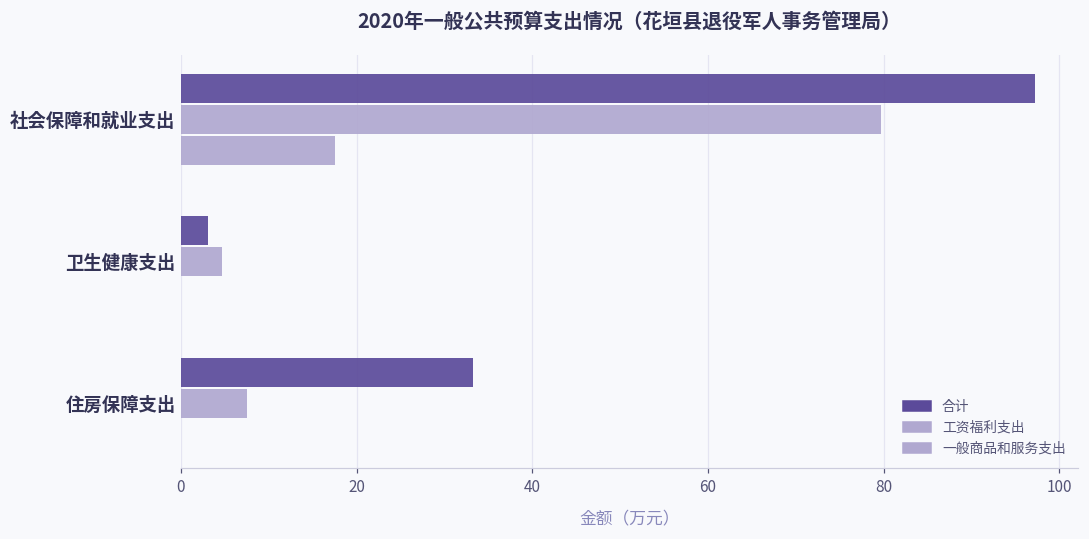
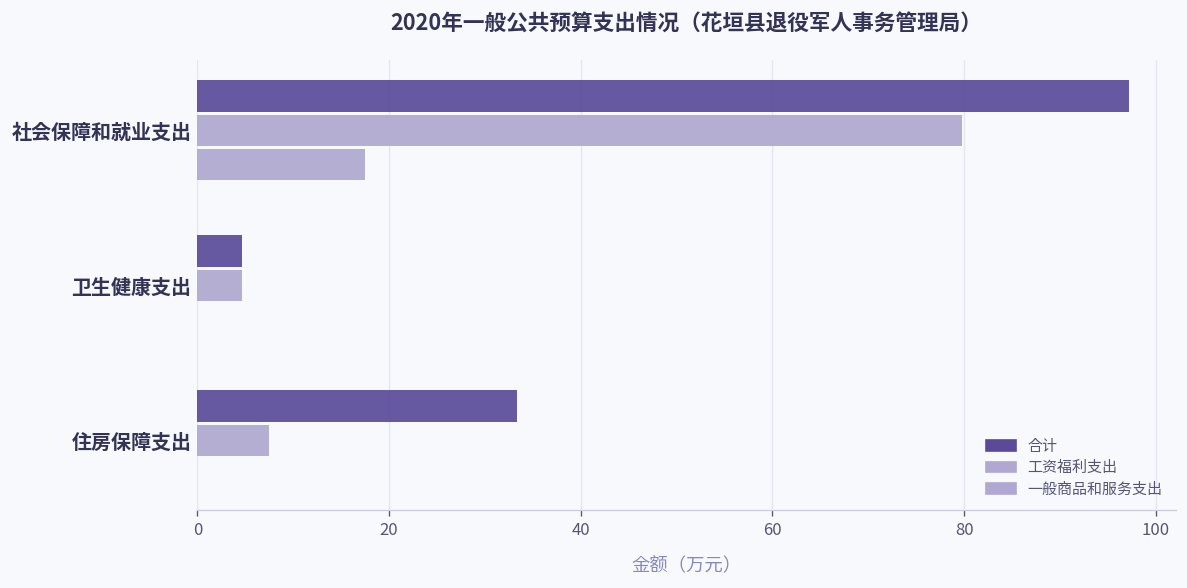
合计, 卫生健康支出: 3 -> 5
